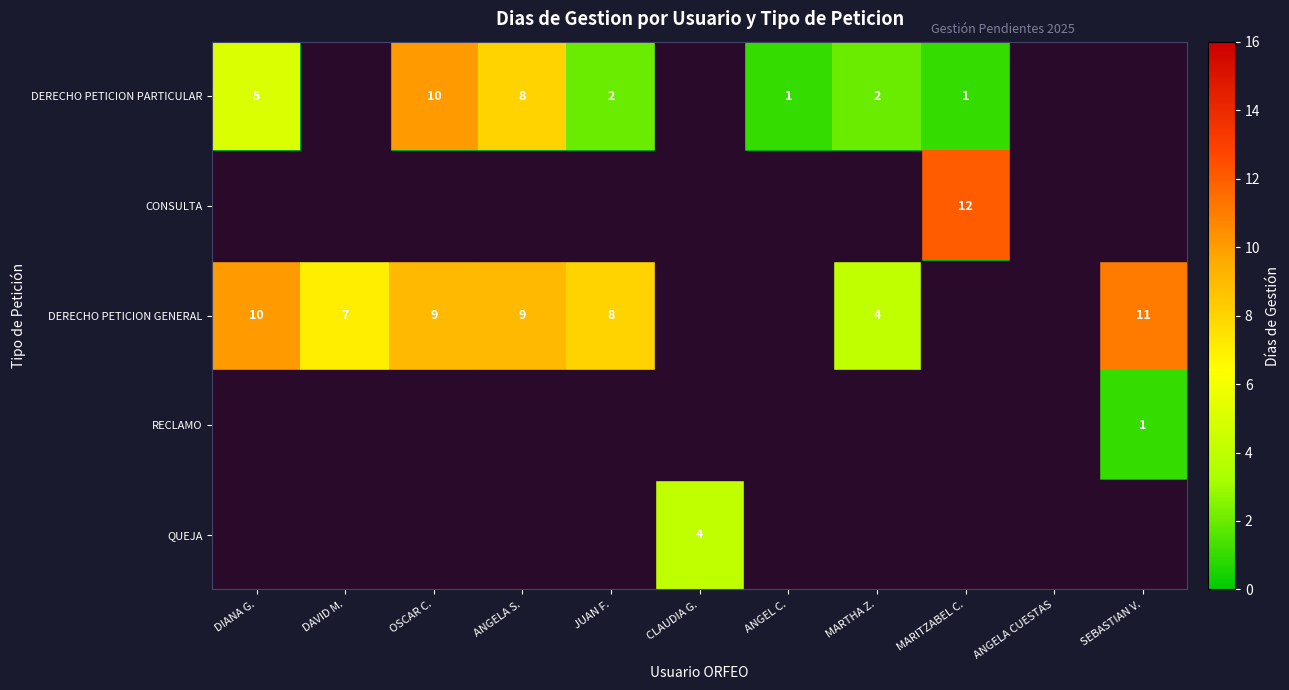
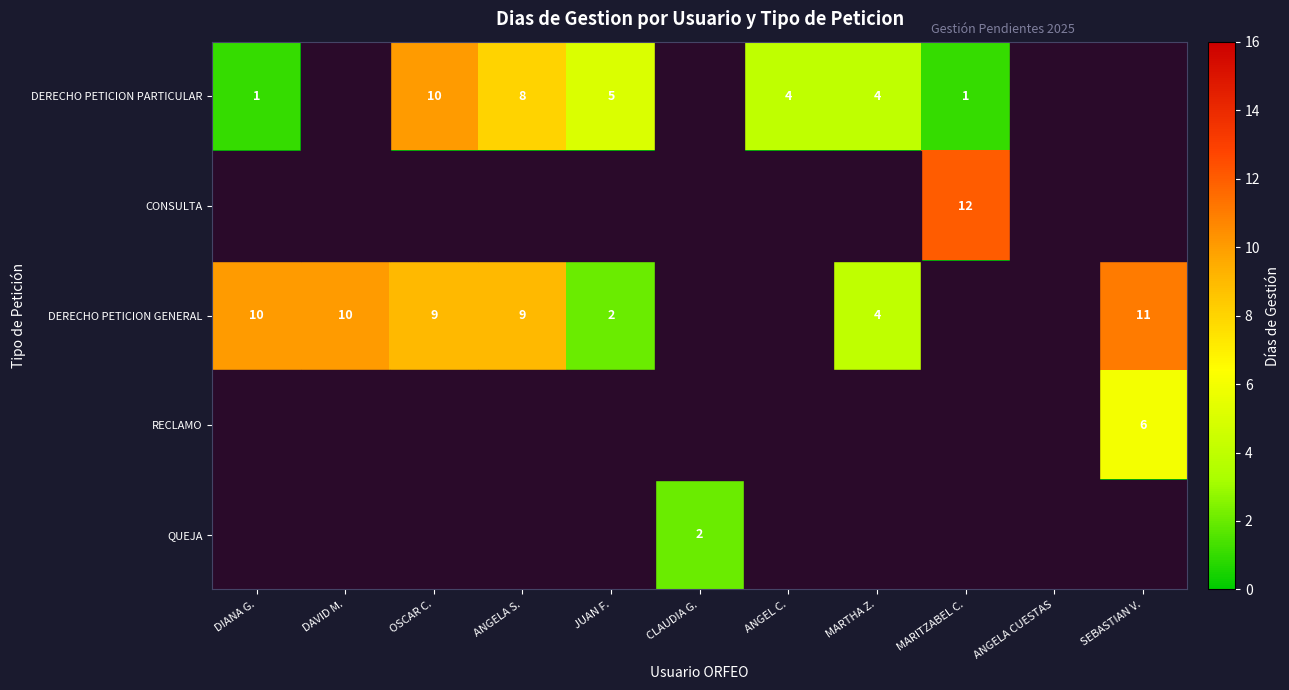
DERECHO PETICION PARTICULAR, DIANA G.: 5 -> 1
DERECHO PETICION PARTICULAR, JUAN F.: 2 -> 5
DERECHO PETICION PARTICULAR, ANGEL C.: 1 -> 4
DERECHO PETICION PARTICULAR, MARTHA Z.: 2 -> 4
DERECHO PETICION GENERAL, DAVID M.: 7 -> 10
DERECHO PETICION GENERAL, JUAN F.: 8 -> 2
RECLAMO, SEBASTIAN V.: 1 -> 6
QUEJA, CLAUDIA G.: 4 -> 2
